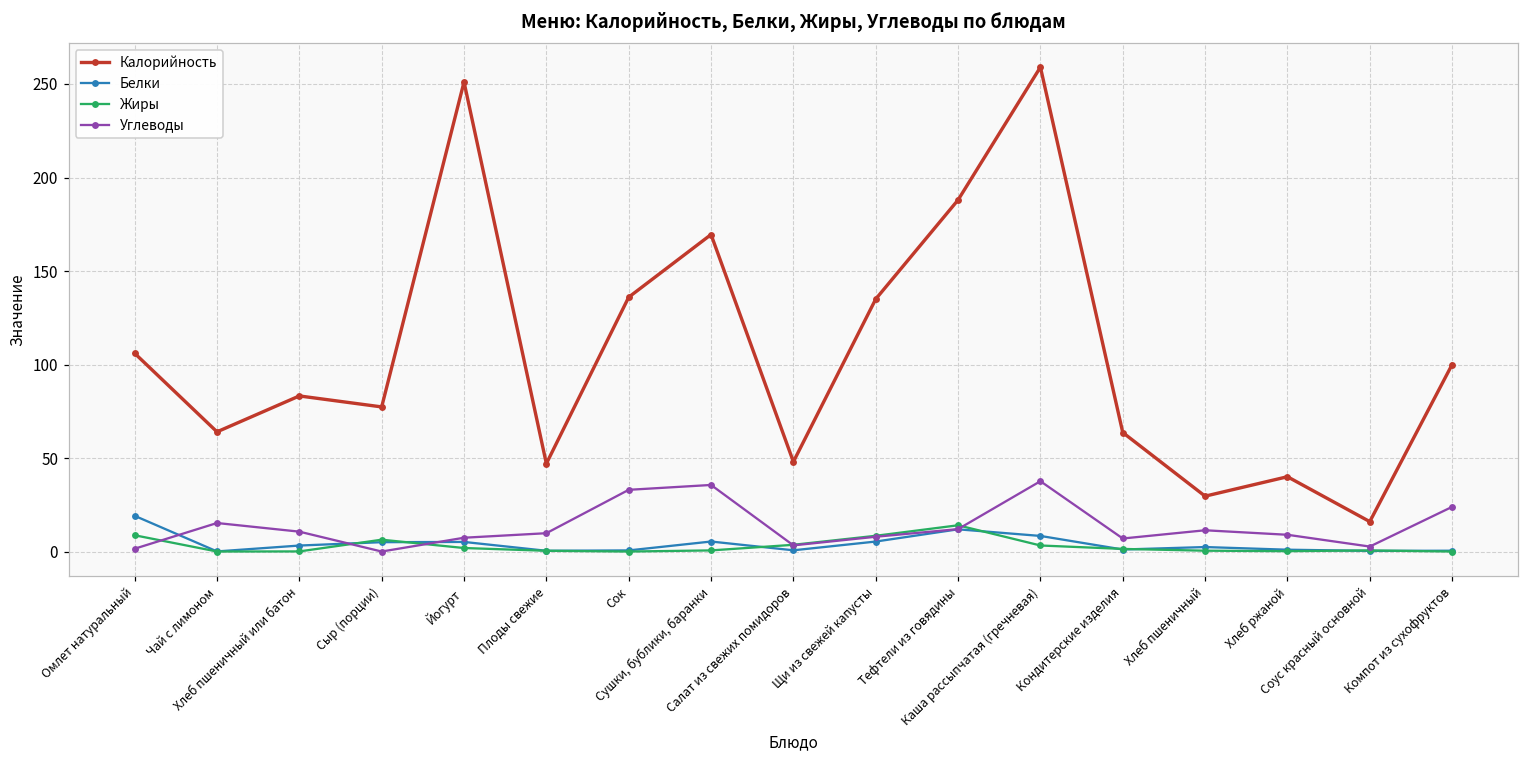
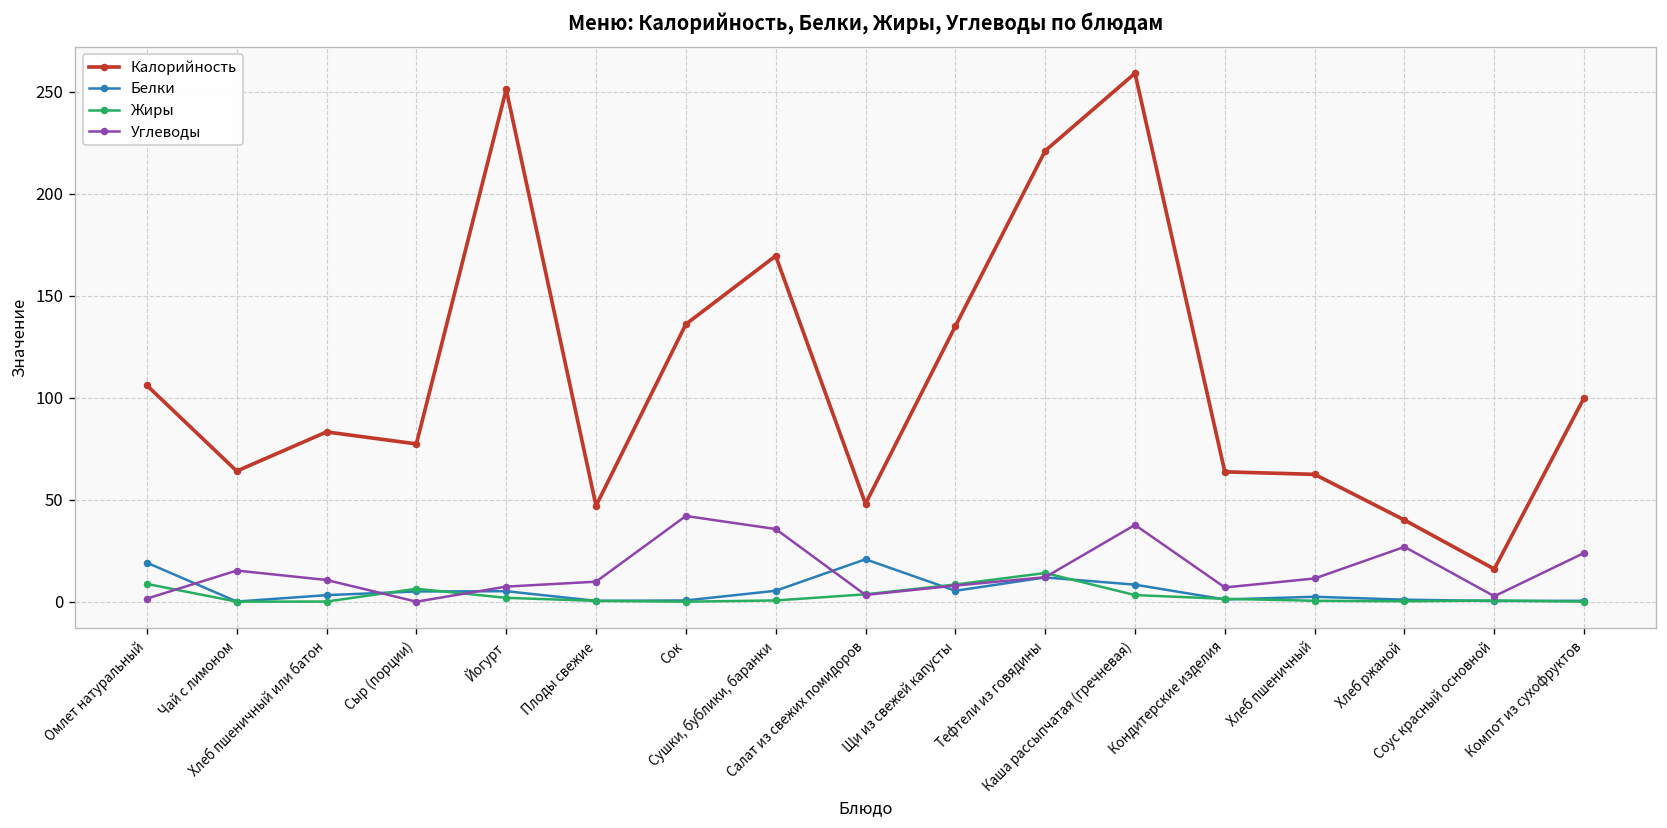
Углеводы, Сок: 33 -> 42
Белки, Салат из свежих помидоров: 1 -> 21
Калорийность, Тефтели из говядины: 188 -> 221
Калорийность, Хлеб пшеничный: 30 -> 62
Углеводы, Хлеб ржаной: 9 -> 27
